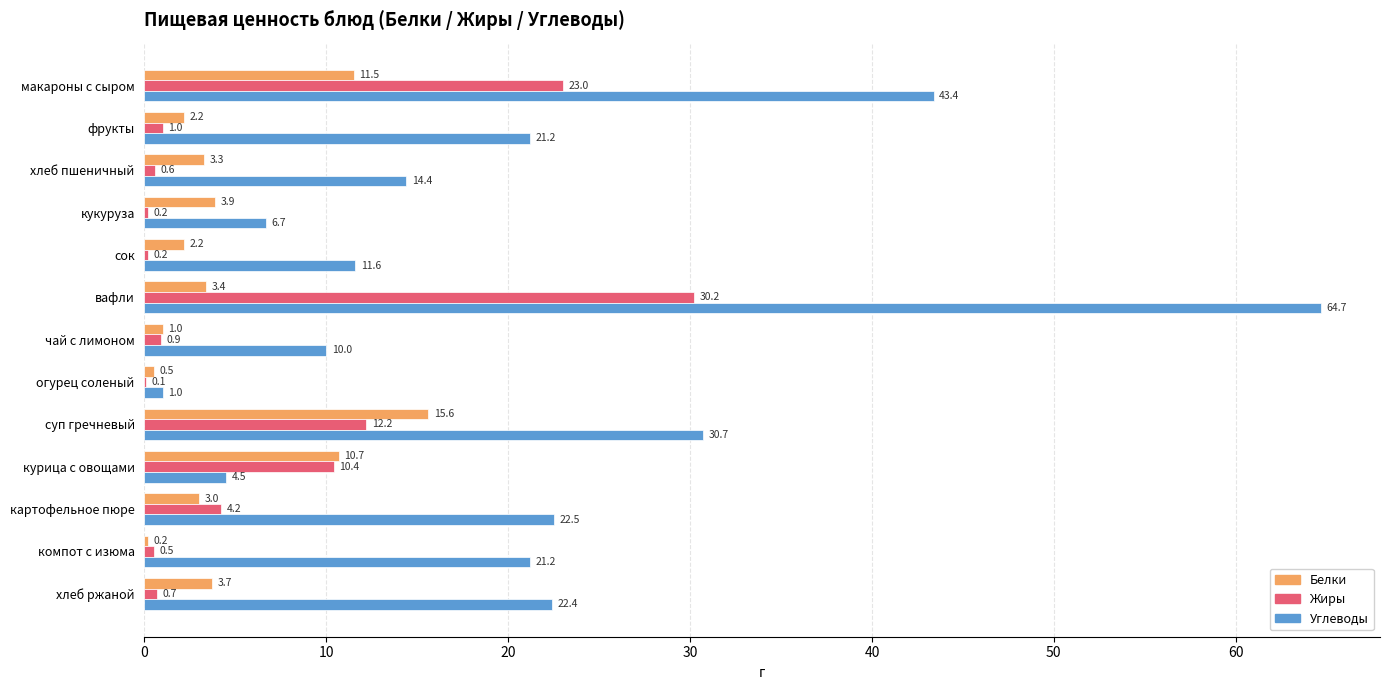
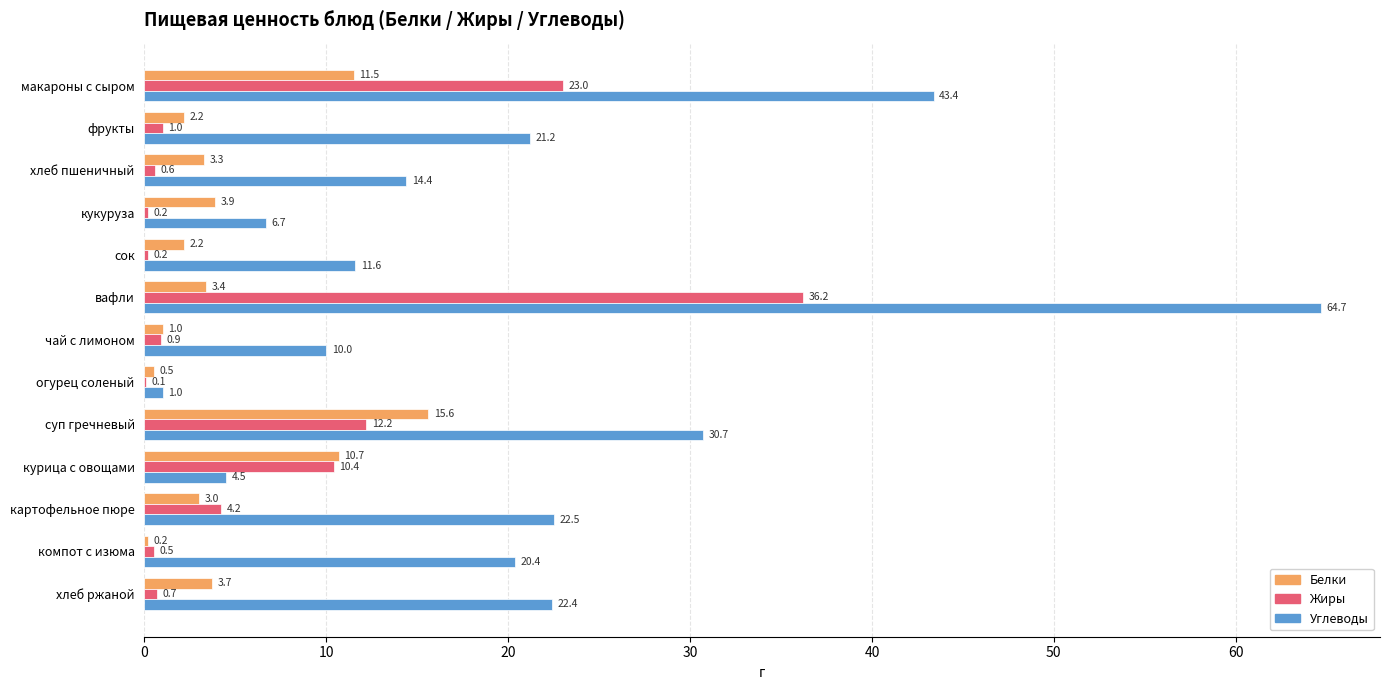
Жиры, вафли: 30.2 -> 36.2
Углеводы, компот с изюма: 21.2 -> 20.4
